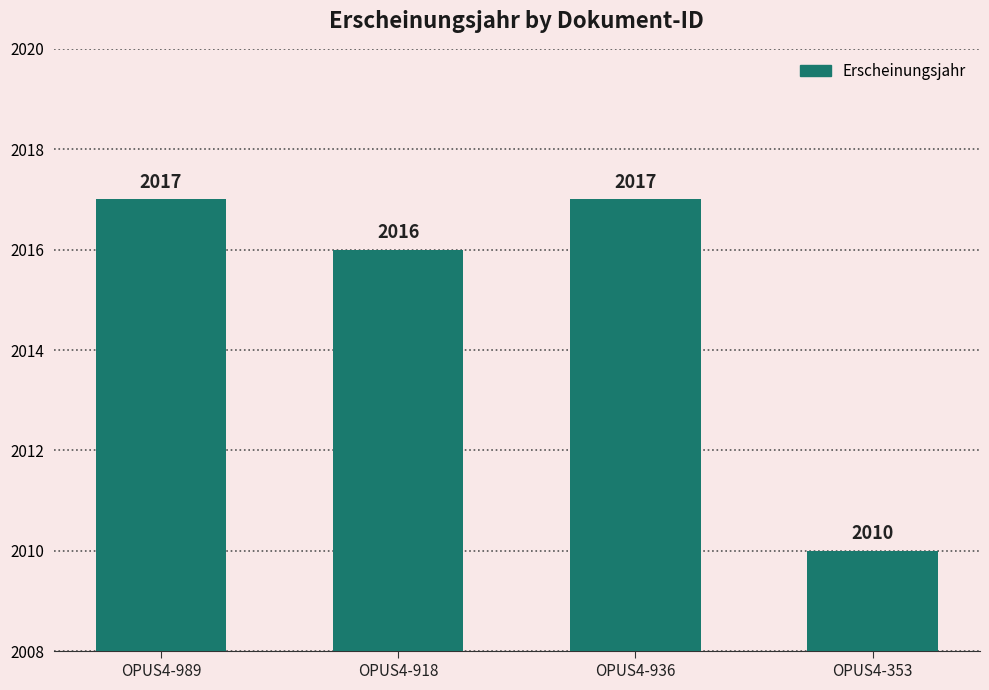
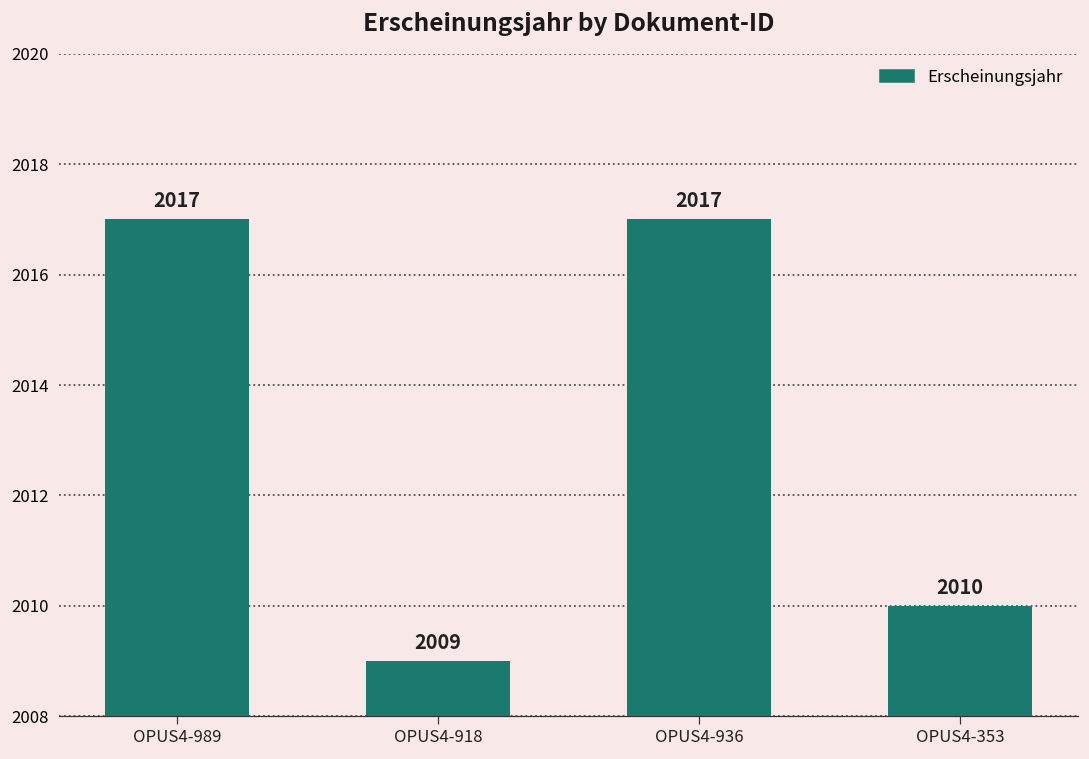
OPUS4-918: 2016 -> 2009
